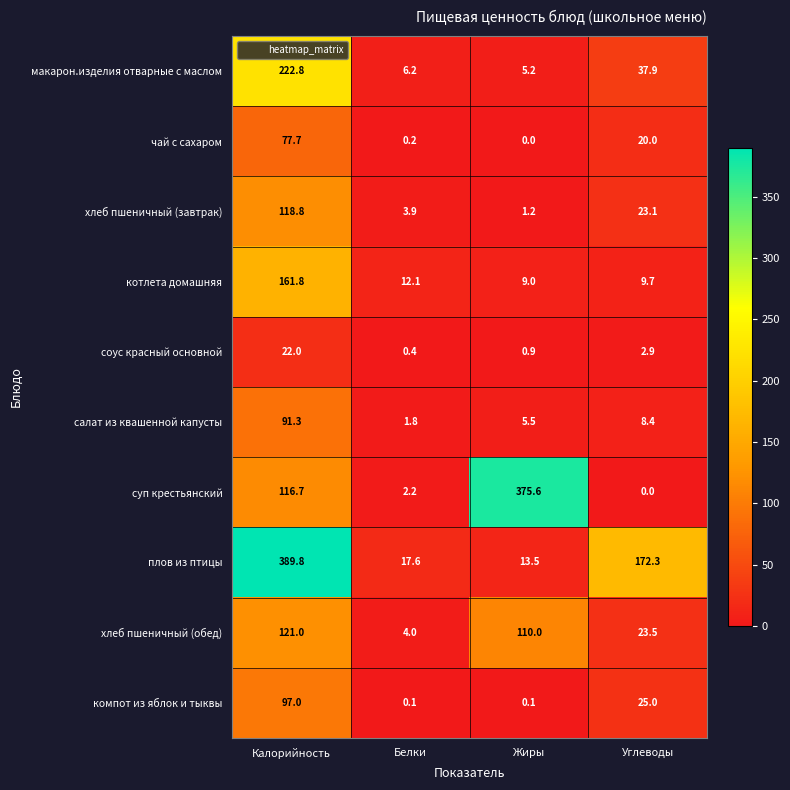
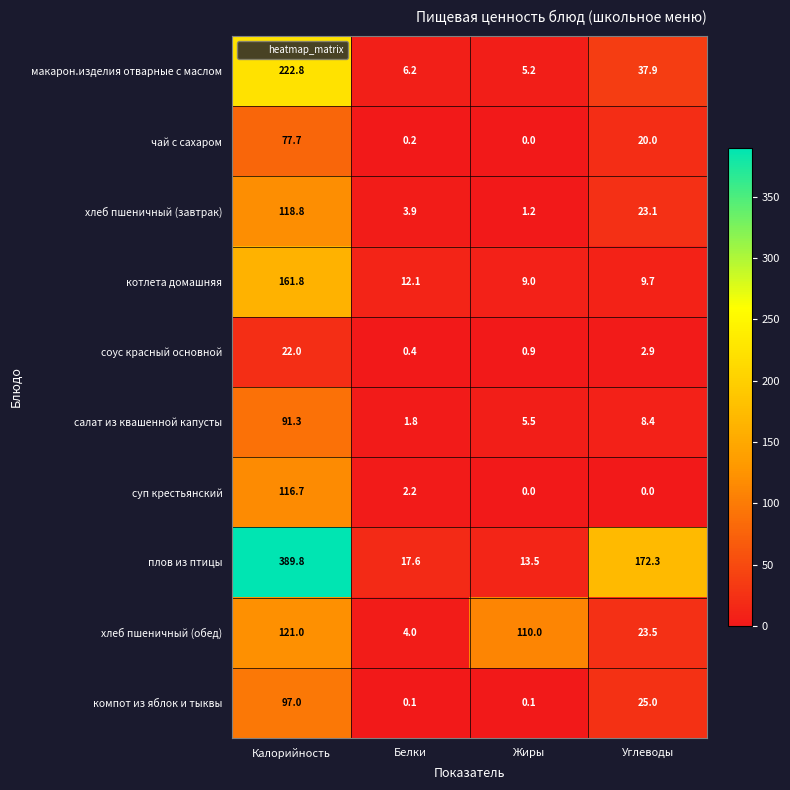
суп крестьянский, Жиры: 375.6 -> 0.0
